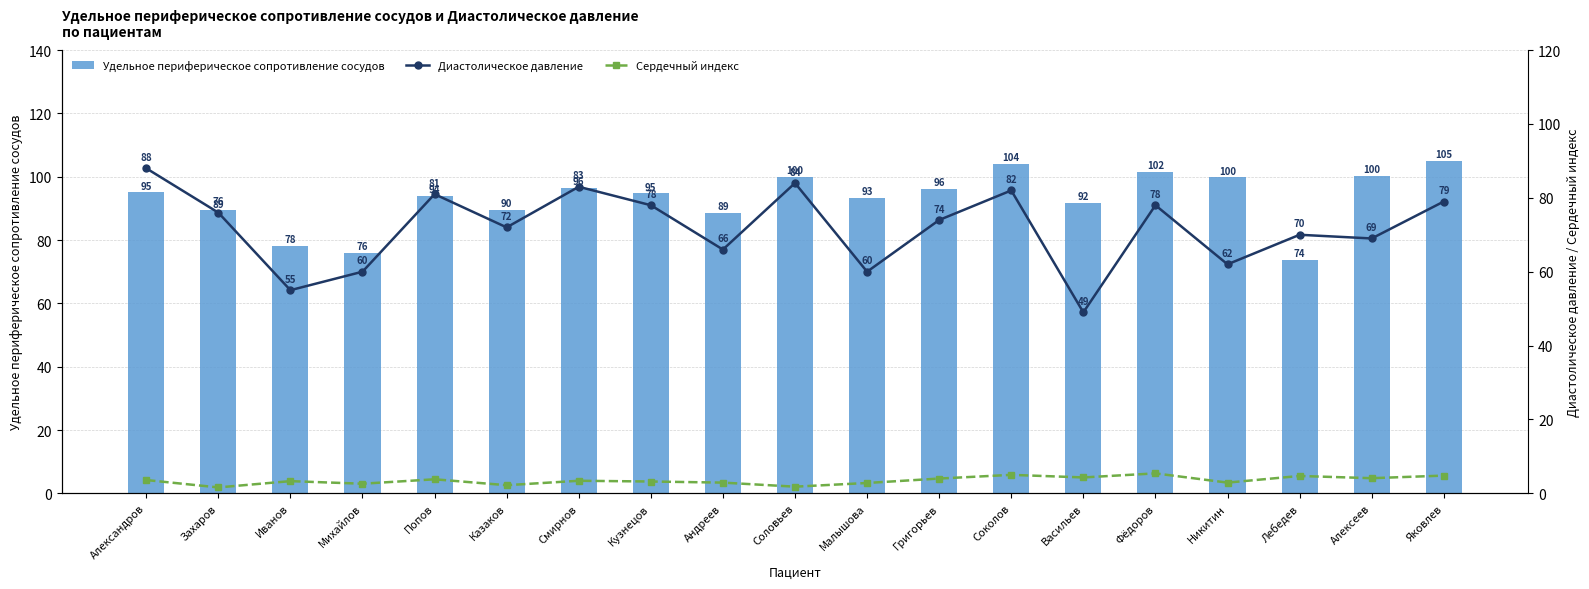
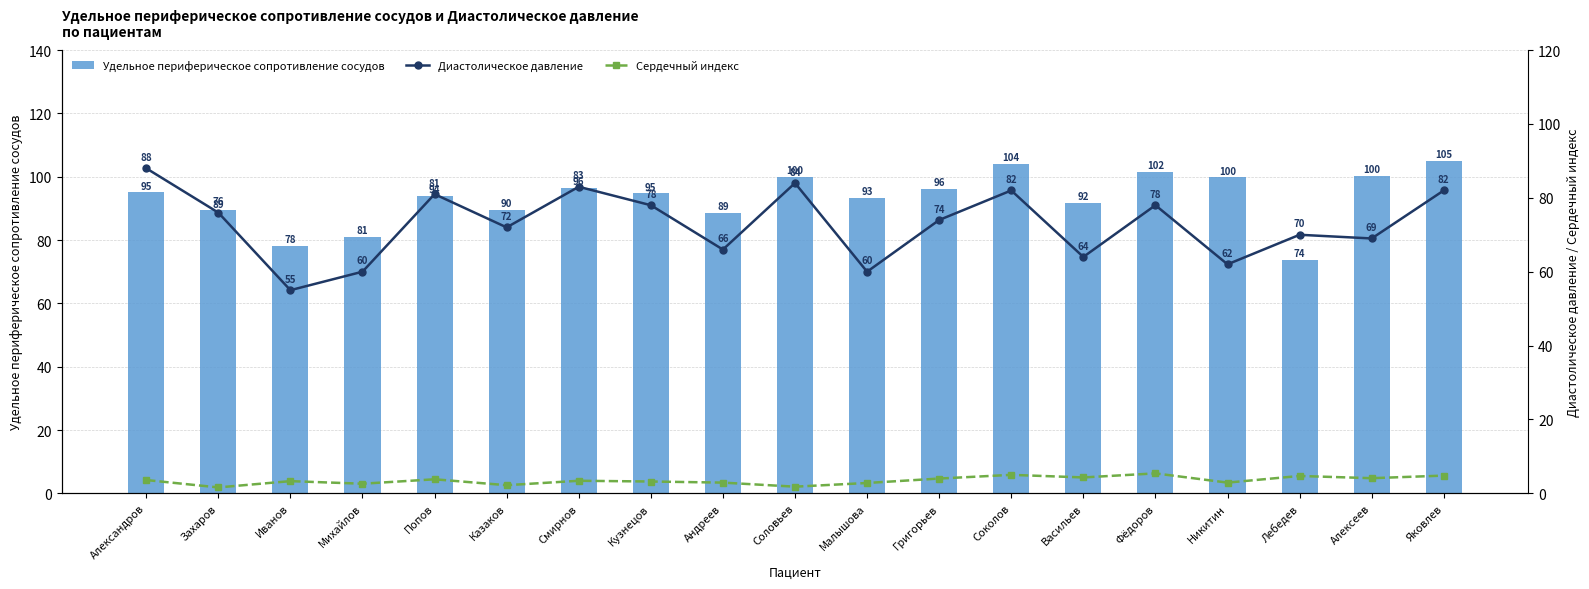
Удельное периферическое сопротивление сосудов, Михайлов: 76 -> 81
Диастолическое давление, Васильев: 49 -> 64
Диастолическое давление, Яковлев: 79 -> 82
